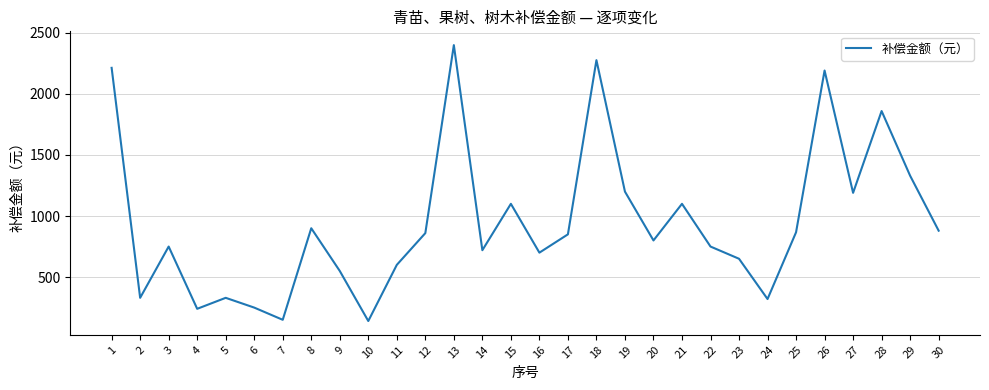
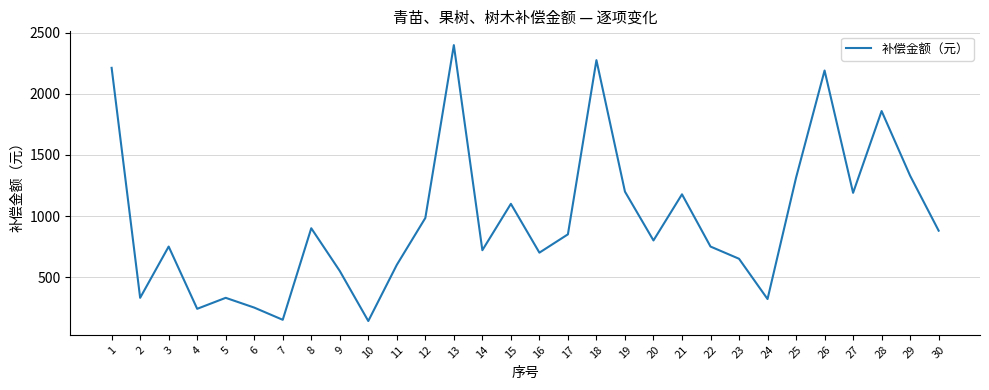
12: 860 -> 980
21: 1100 -> 1180
25: 870 -> 1310
